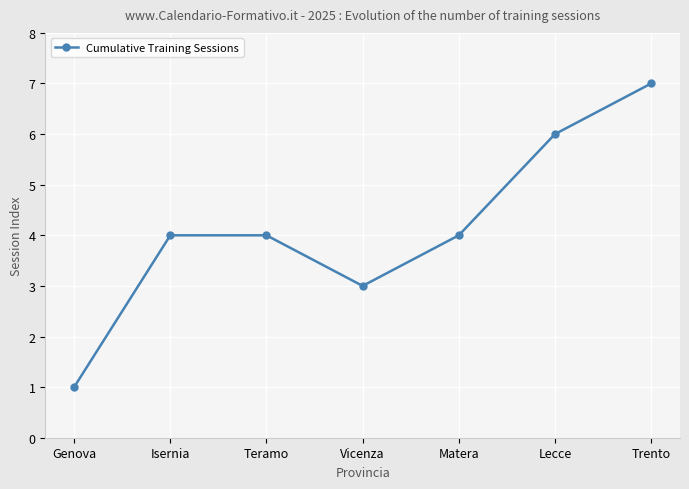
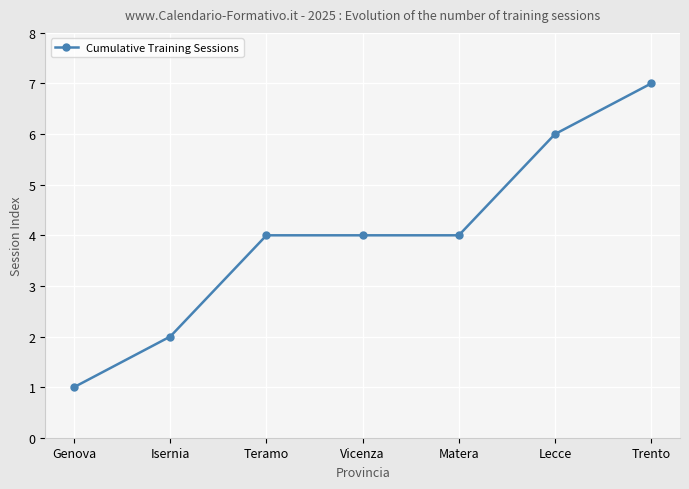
Isernia: 4 -> 2
Vicenza: 3 -> 4
